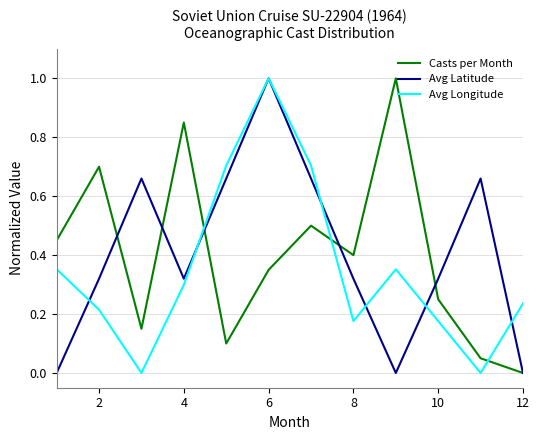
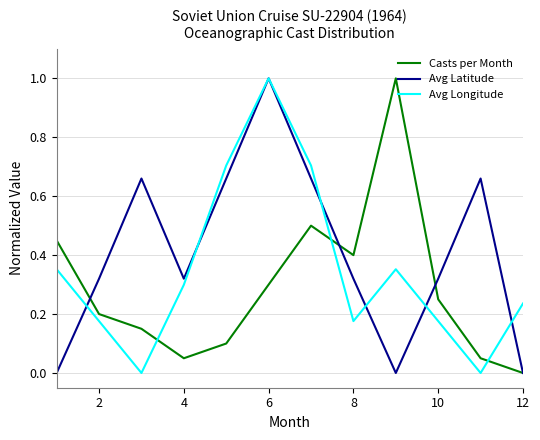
Casts per Month, 2: 0.70 -> 0.20
Avg Longitude, 2: 0.21 -> 0.18
Casts per Month, 4: 0.85 -> 0.05
Casts per Month, 6: 0.35 -> 0.30
